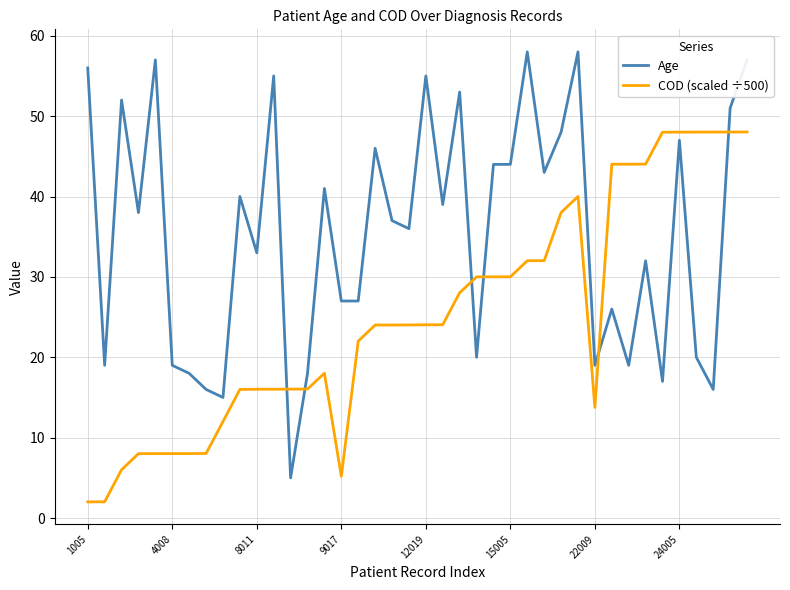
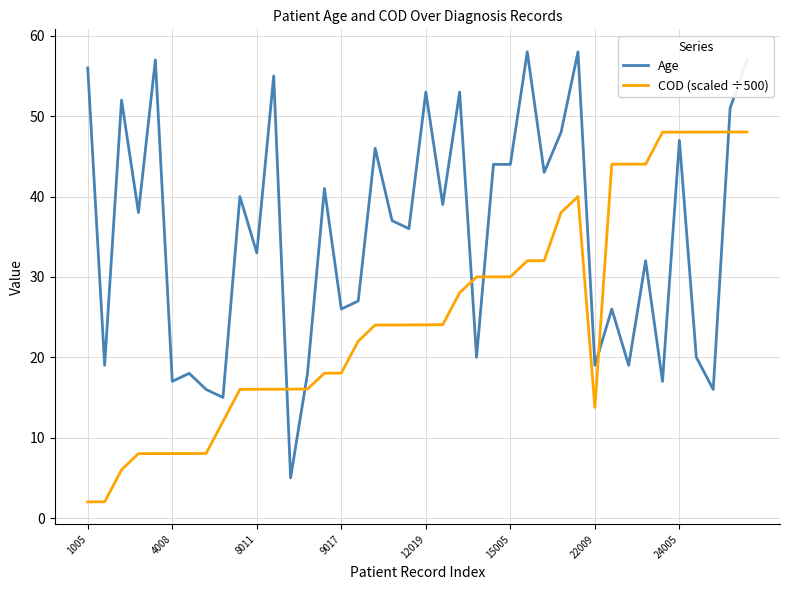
Age, 4008: 19 -> 17
Age, 9017: 27 -> 26
COD (scaled ÷500), 9017: 5 -> 18
Age, 12019: 55 -> 53
